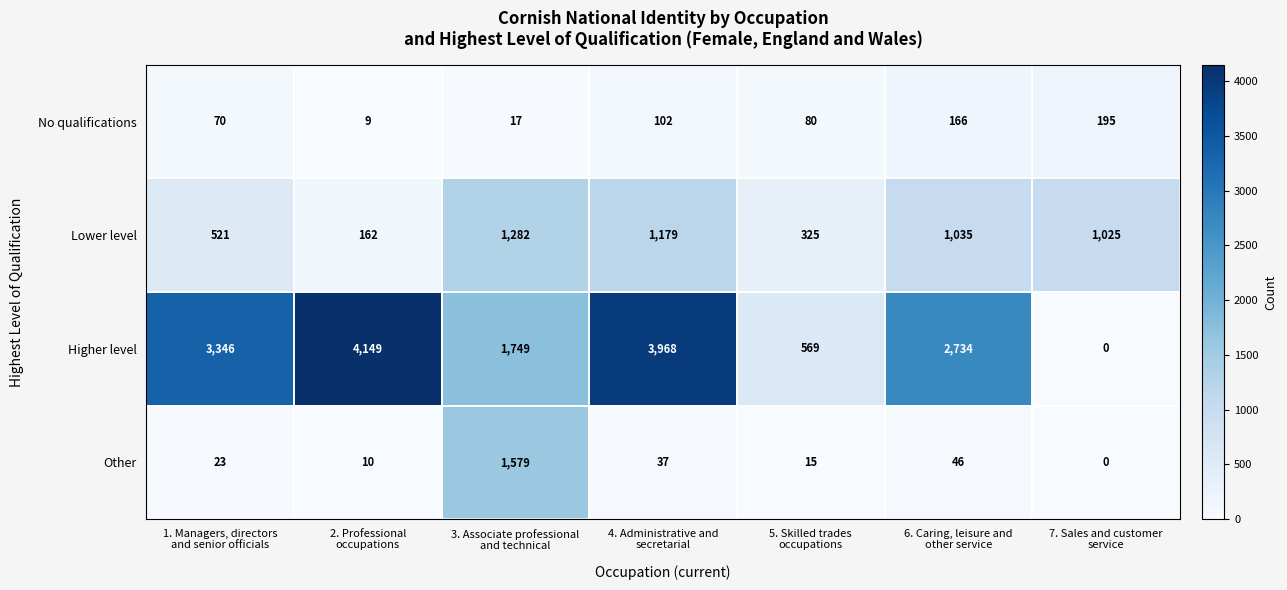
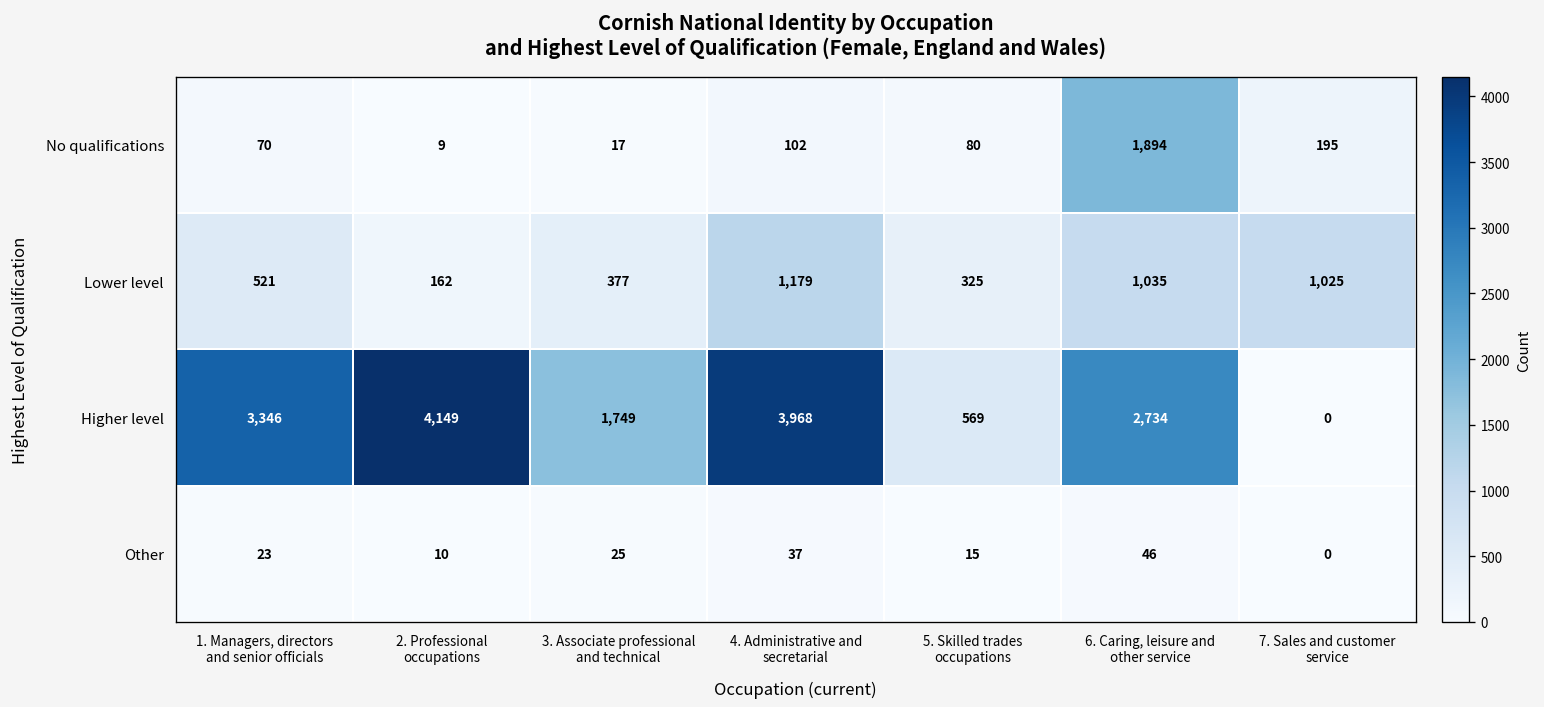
No qualifications, 6. Caring, leisure and other service: 166 -> 1,894
Lower level, 3. Associate professional and technical: 1,282 -> 377
Other, 3. Associate professional and technical: 1,579 -> 25
